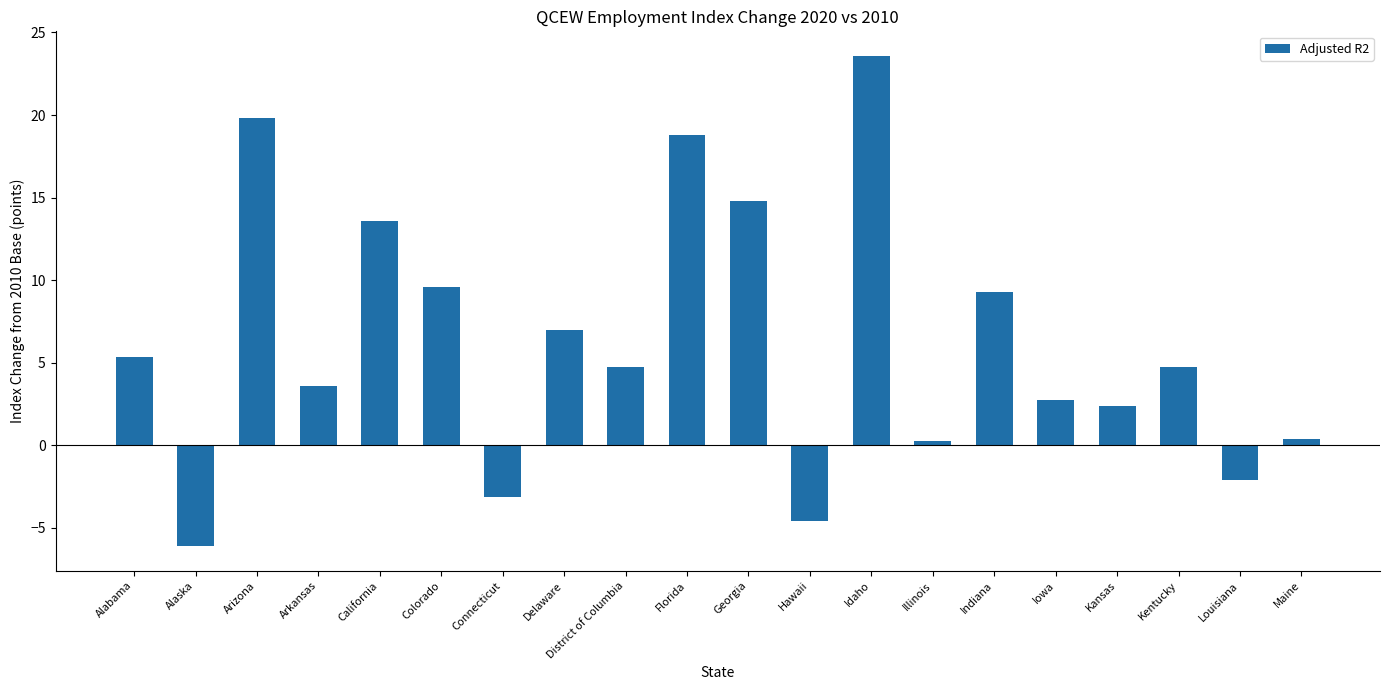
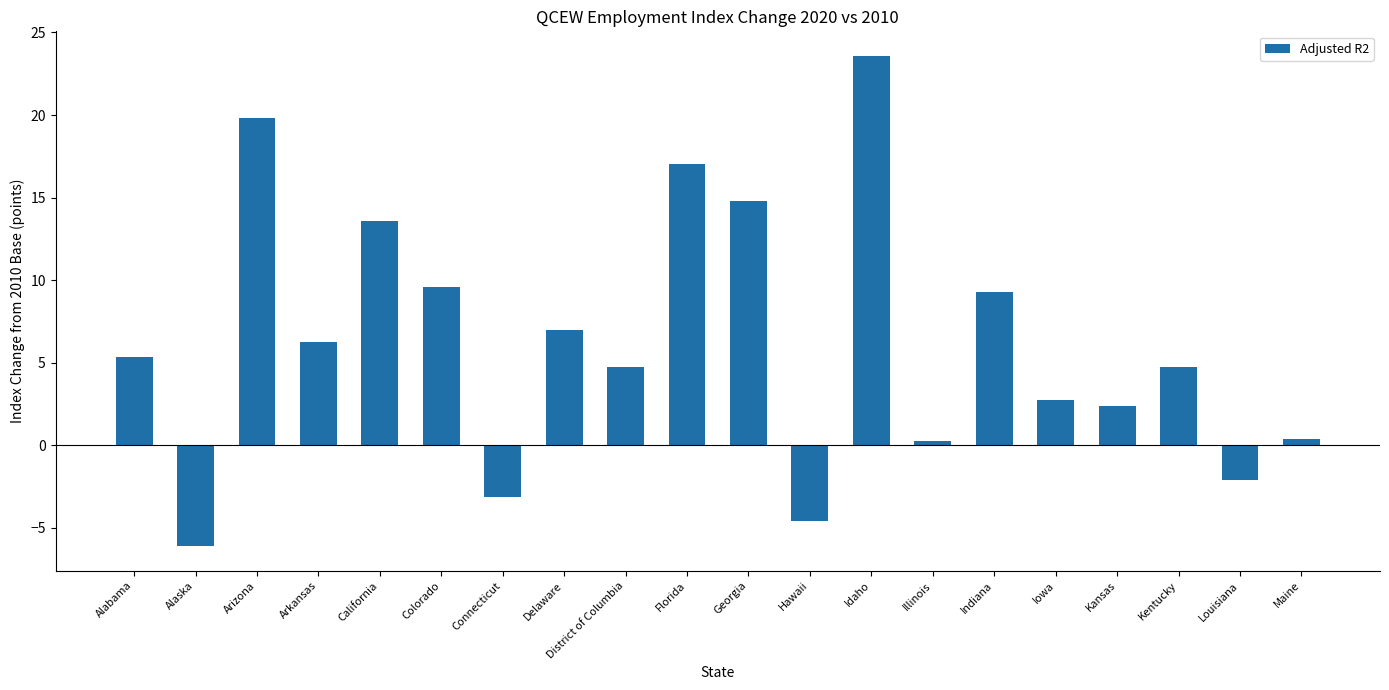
Arkansas: 3.6 -> 6.2
Florida: 18.8 -> 17.0
